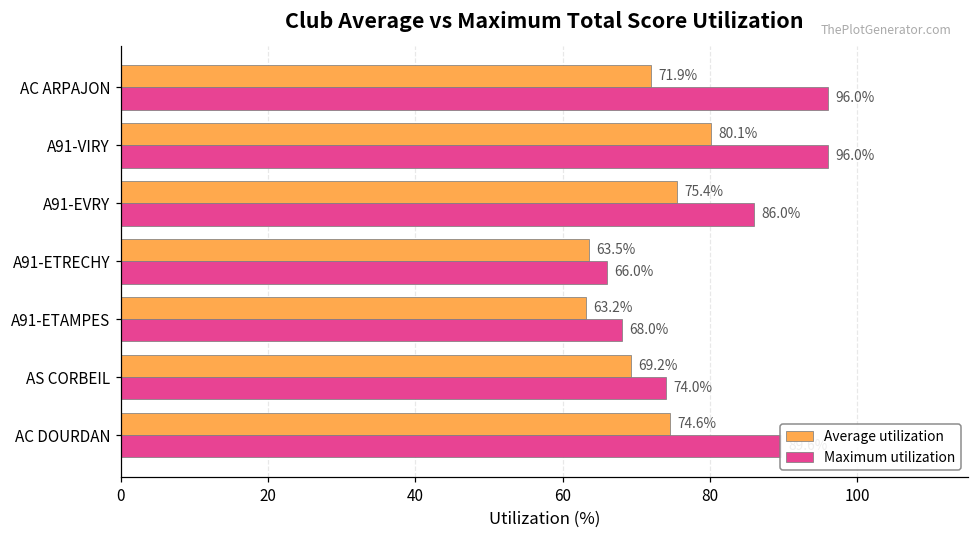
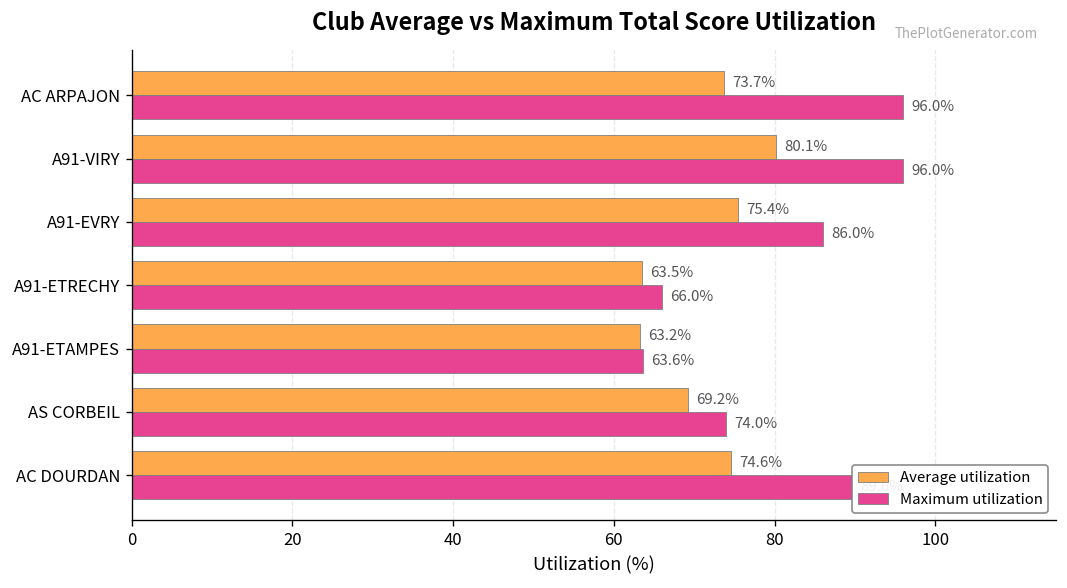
Average utilization, AC ARPAJON: 71.9% -> 73.7%
Maximum utilization, A91-ETAMPES: 68.0% -> 63.6%
